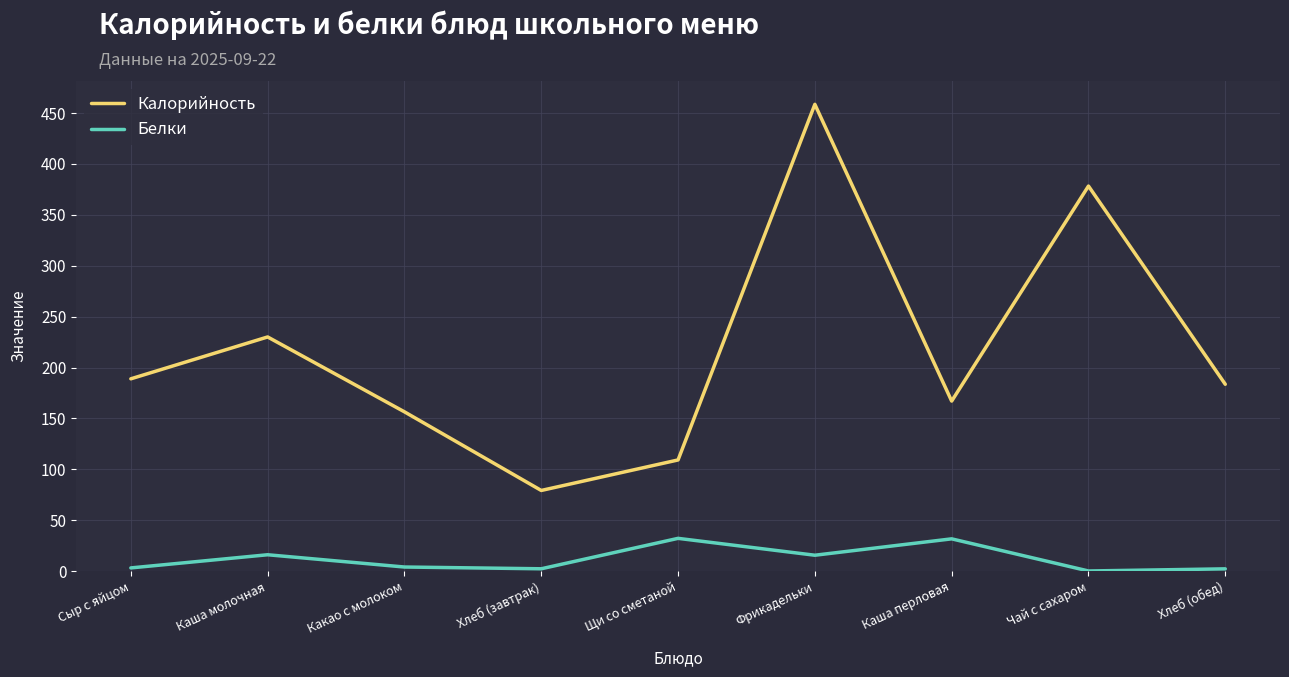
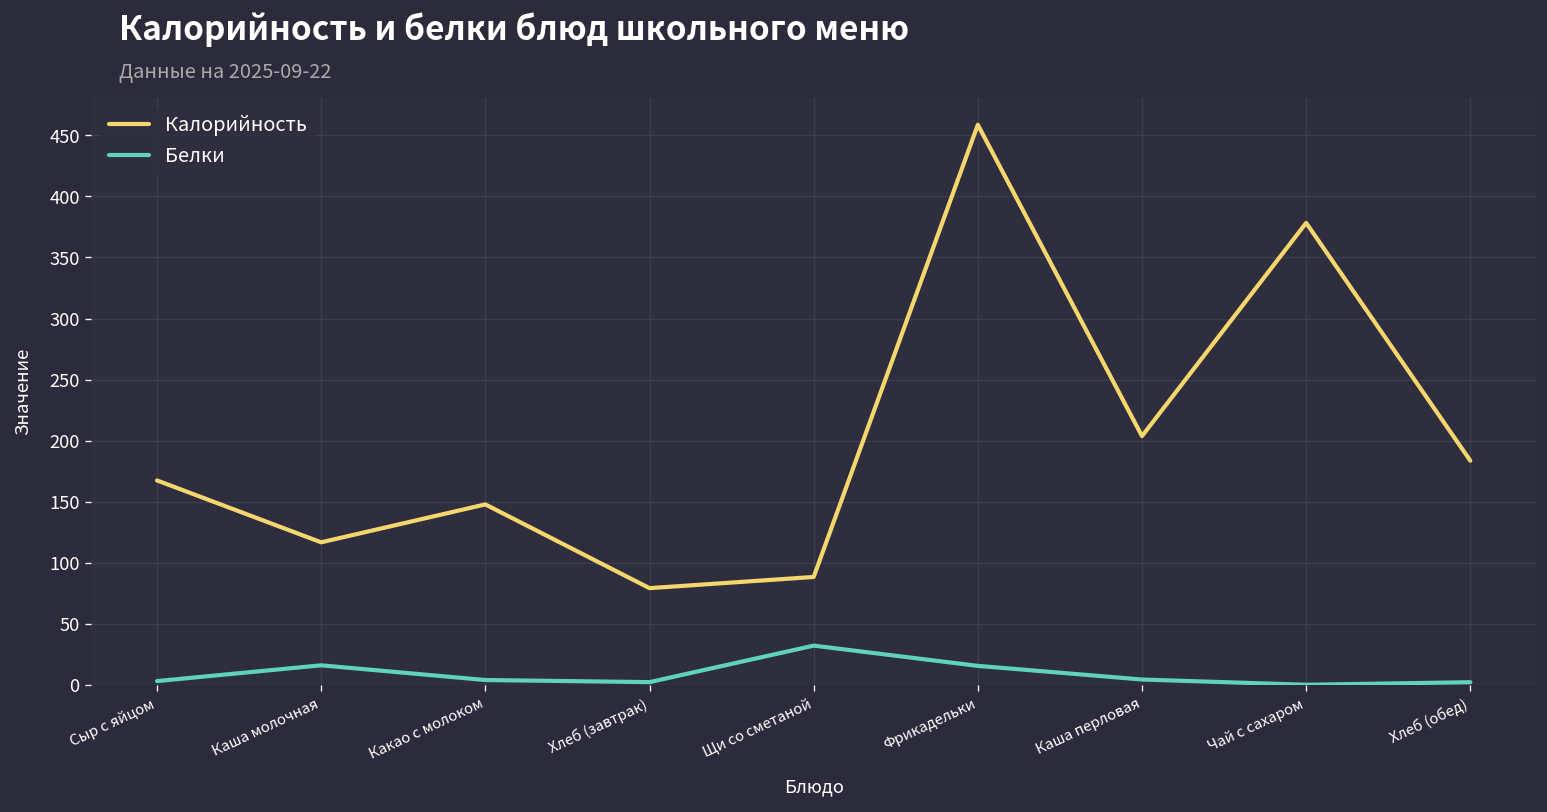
Калорийность, Сыр с яйцом: 189 -> 167
Калорийность, Каша молочная: 230 -> 117
Калорийность, Какао с молоком: 157 -> 148
Калорийность, Щи со сметаной: 109 -> 88
Калорийность, Каша перловая: 167 -> 204
Белки, Каша перловая: 32 -> 4
